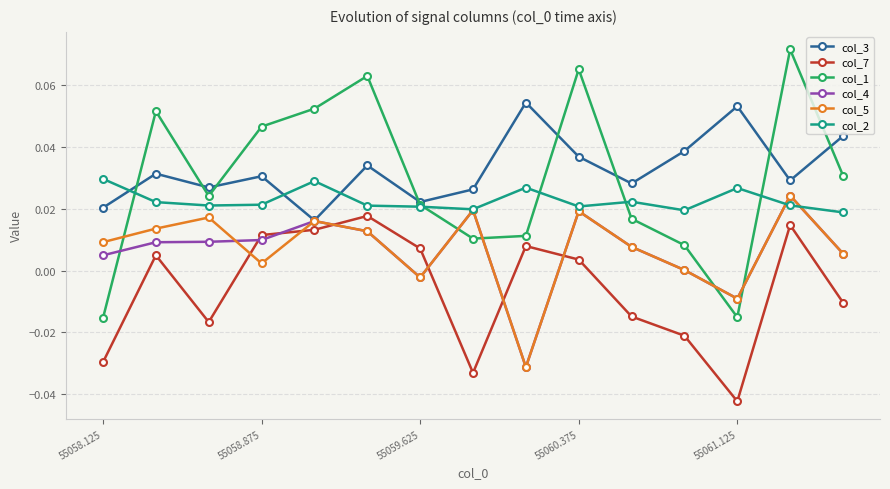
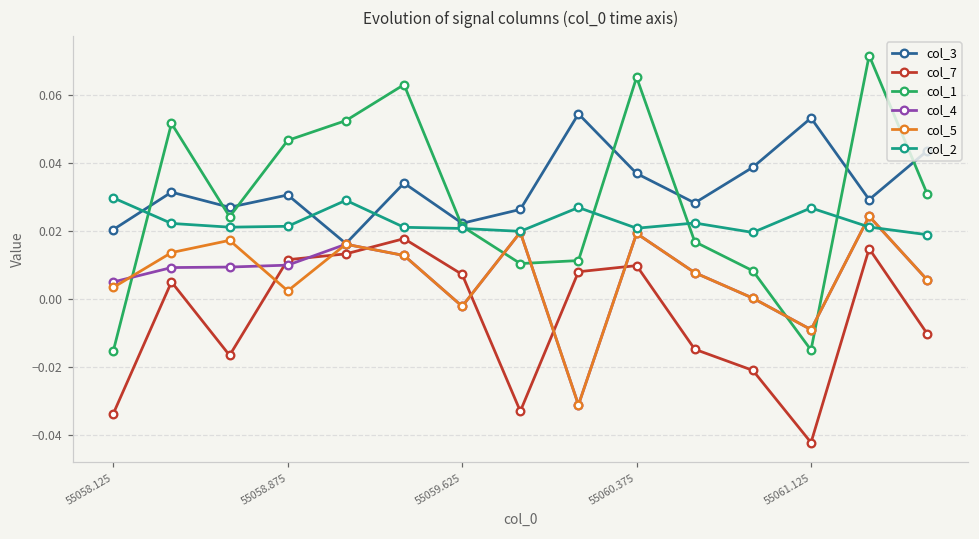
col_7, 55058.125: -0.030 -> -0.034
col_5, 55058.125: 0.009 -> 0.003
col_7, 55060.375: 0.004 -> 0.010
